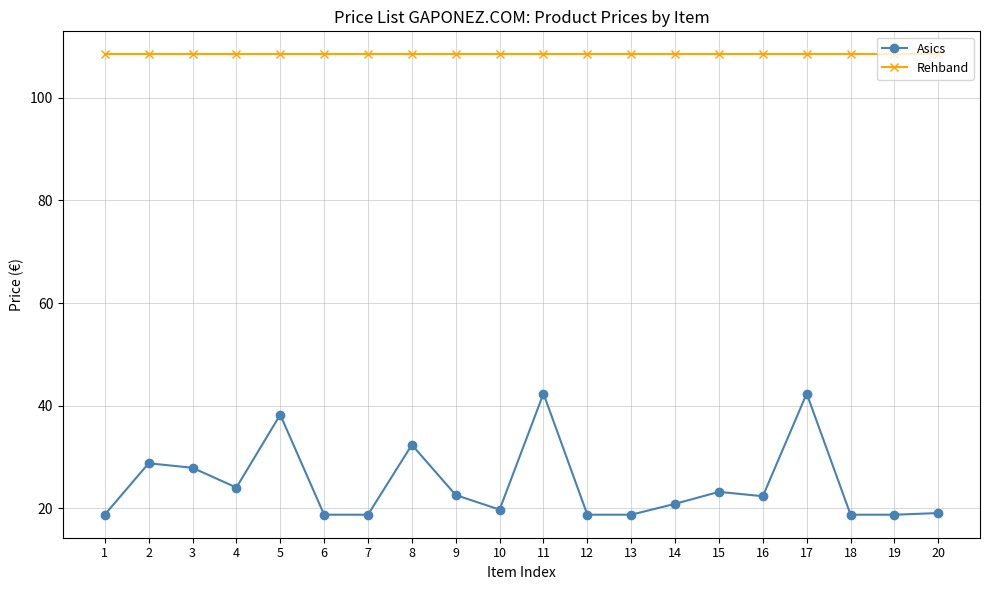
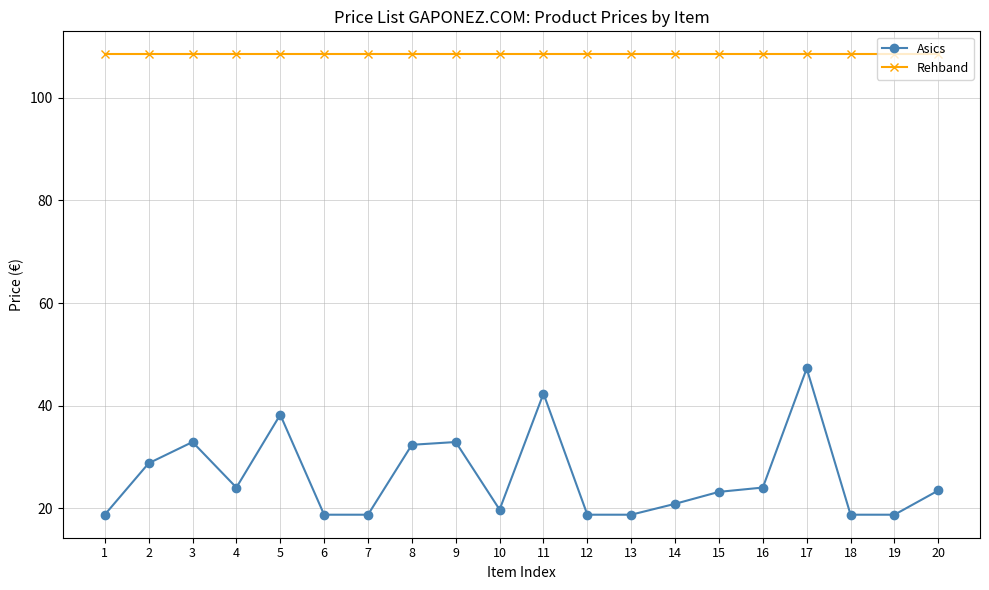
Asics, 3: 28 -> 33
Asics, 9: 23 -> 33
Asics, 16: 22 -> 24
Asics, 17: 42 -> 47
Asics, 20: 19 -> 24
